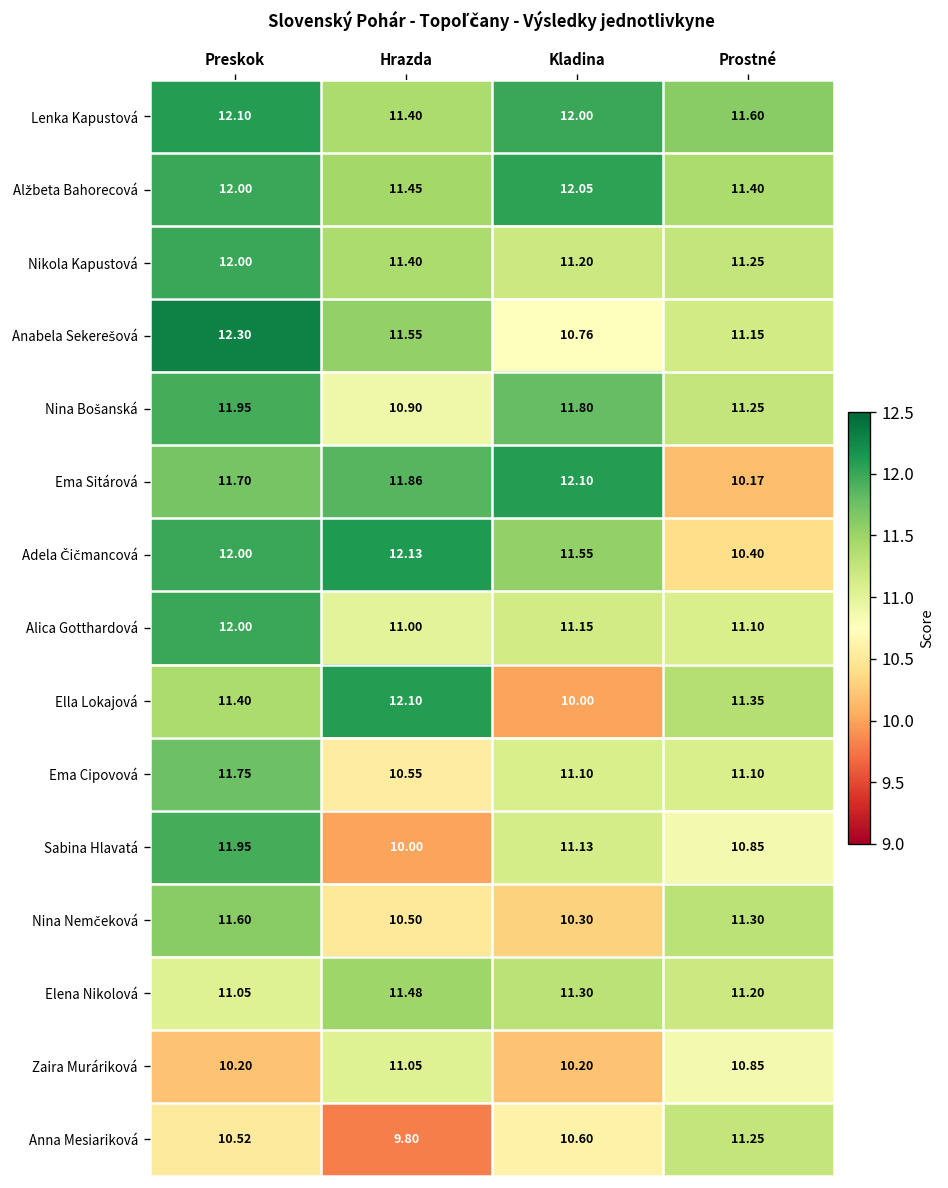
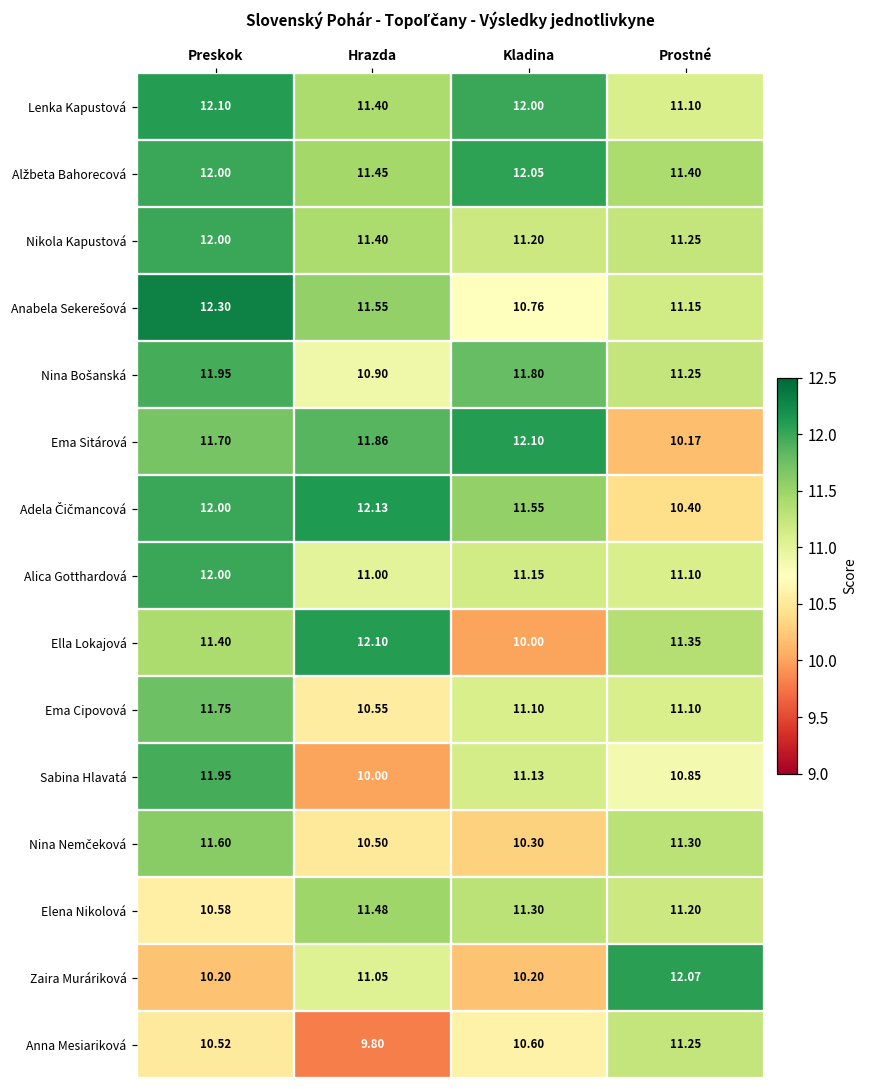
Lenka Kapustová, Prostné: 11.60 -> 11.10
Elena Nikolová, Preskok: 11.05 -> 10.58
Zaira Muráriková, Prostné: 10.85 -> 12.07
